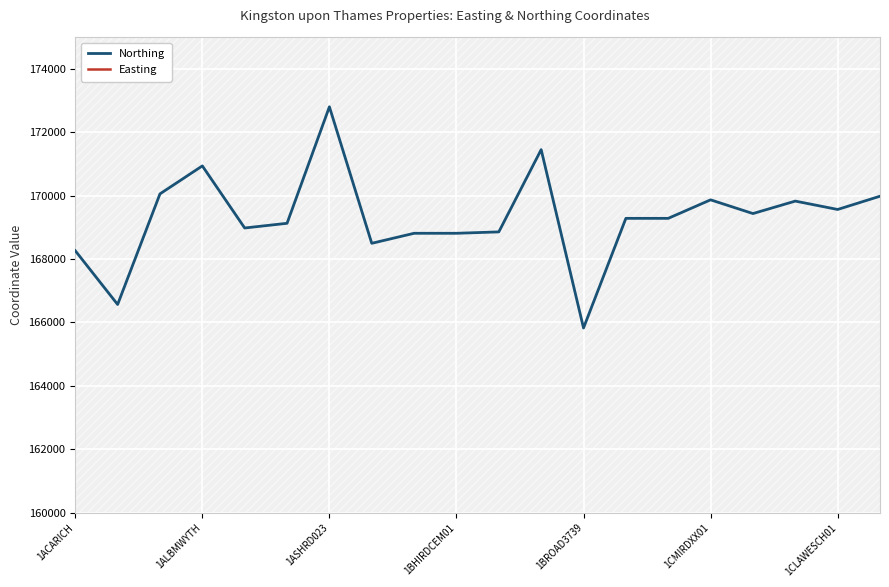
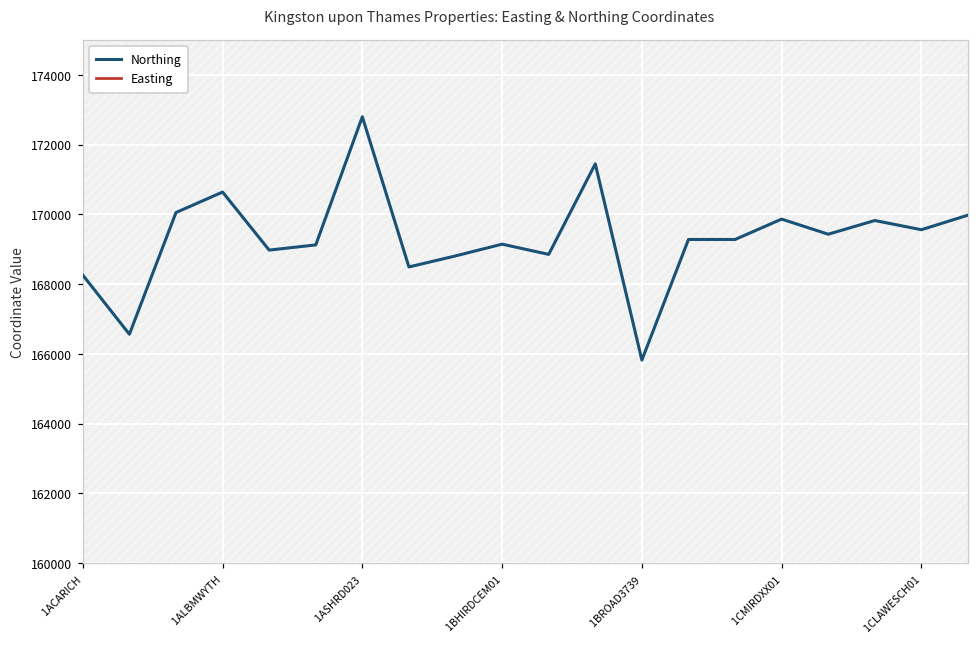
Northing, 1ALBMWYTH: 170900 -> 170600
Northing, 1BHIRDCEM01: 168800 -> 169100
